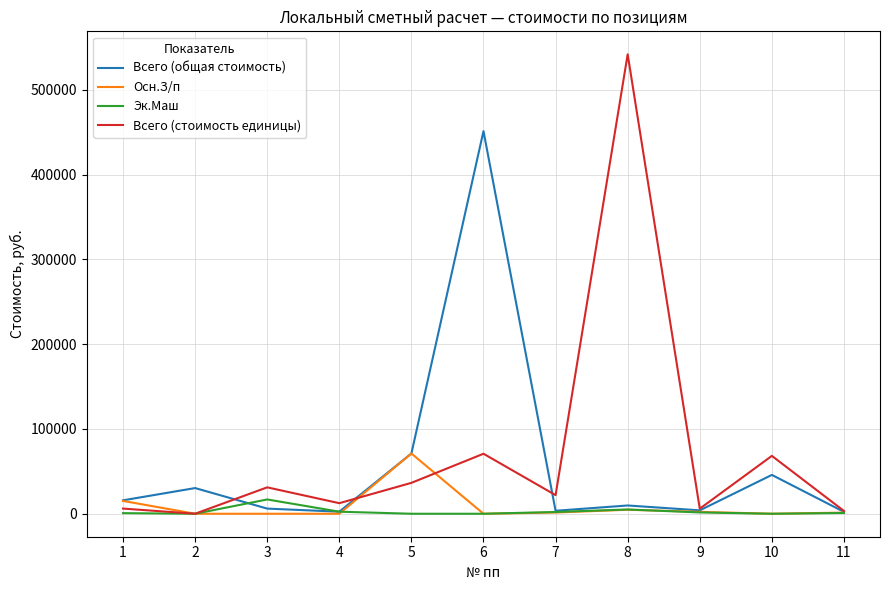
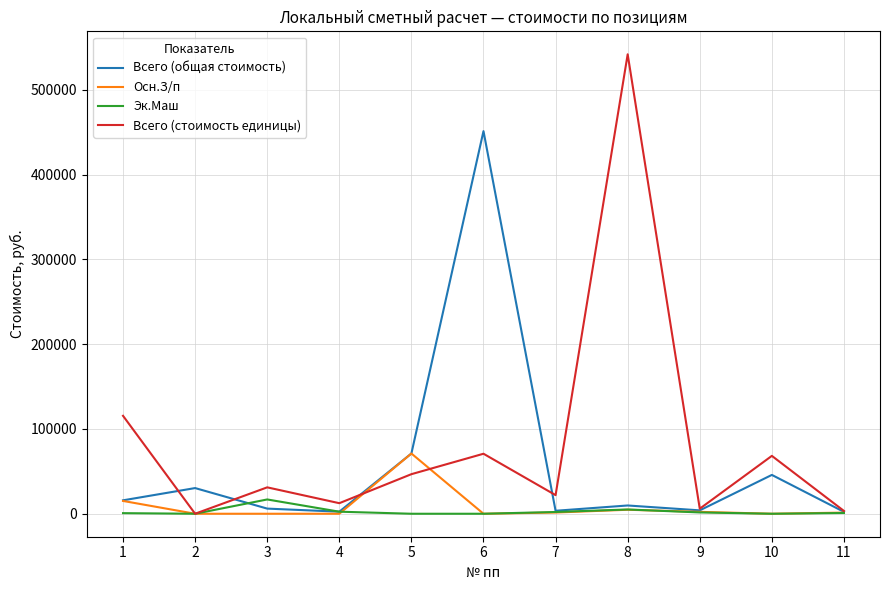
Всего (стоимость единицы), 1: 10000 -> 120000
Всего (стоимость единицы), 5: 40000 -> 50000
